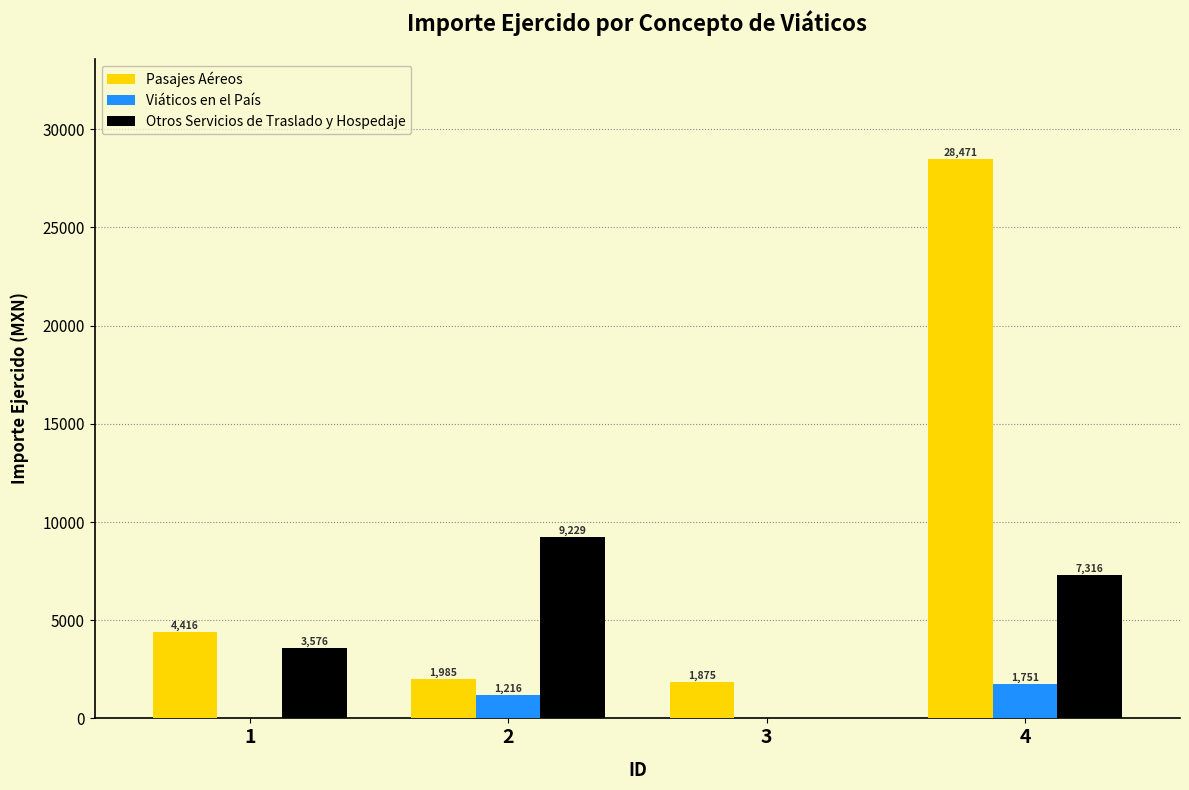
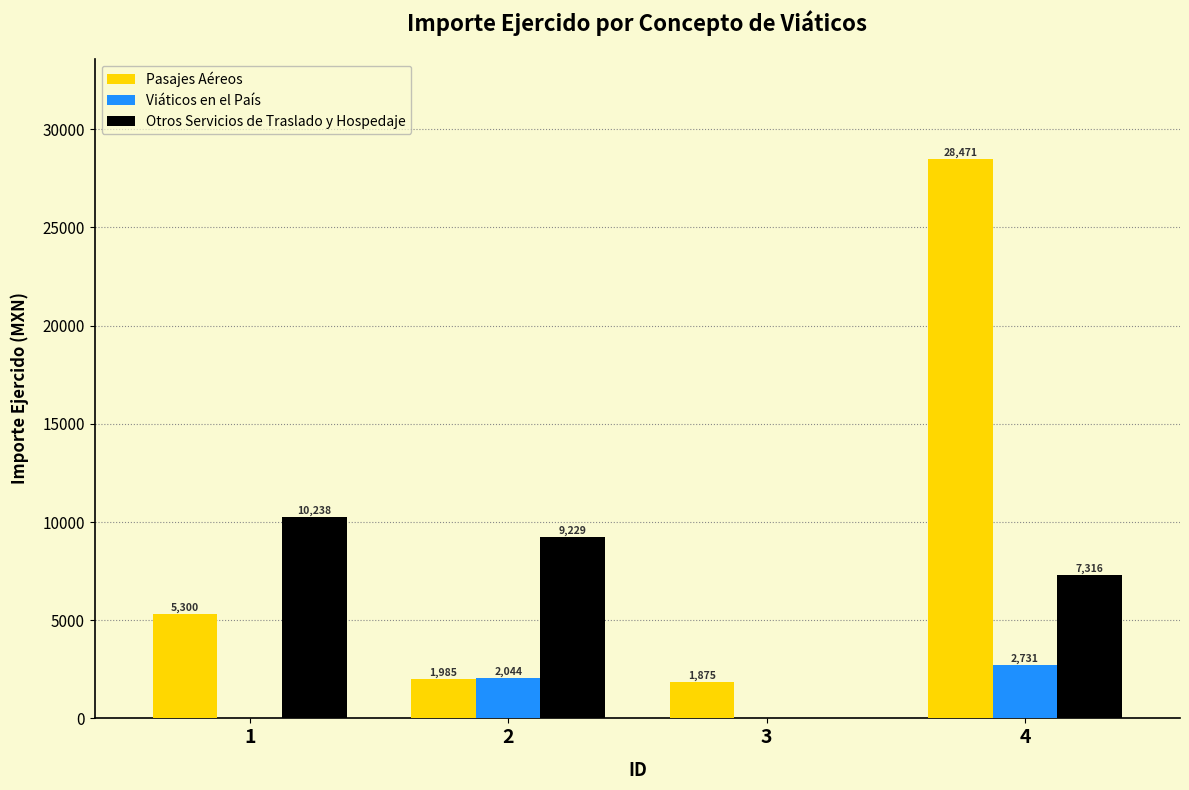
Pasajes Aéreos, 1: 4,416 -> 5,300
Otros Servicios de Traslado y Hospedaje, 1: 3,576 -> 10,238
Viáticos en el País, 2: 1,216 -> 2,044
Viáticos en el País, 4: 1,751 -> 2,731
